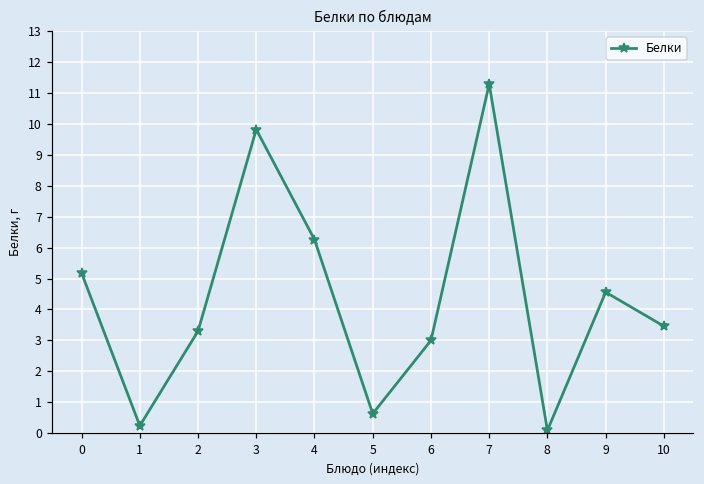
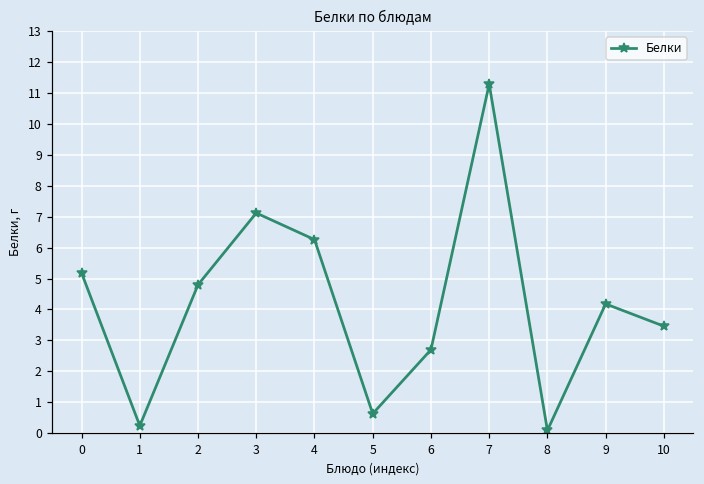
2: 3.3 -> 4.8
3: 9.8 -> 7.1
6: 3.0 -> 2.7
9: 4.6 -> 4.2
